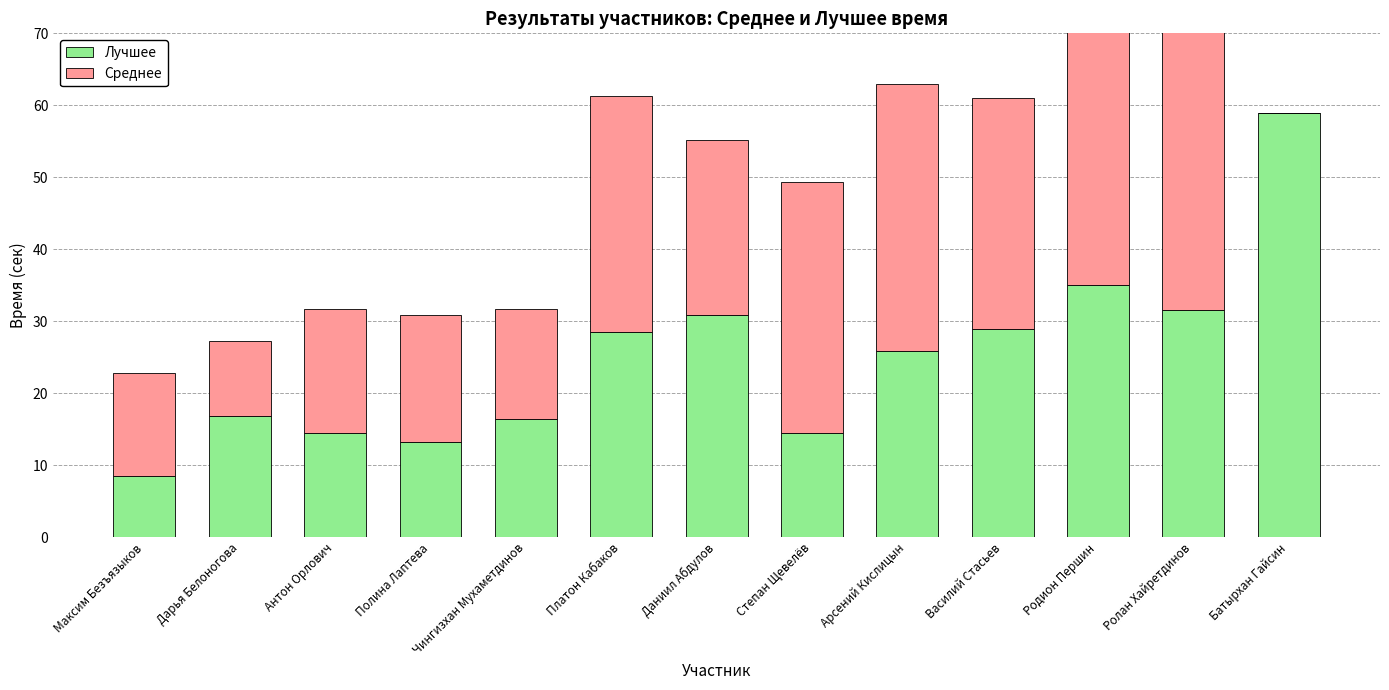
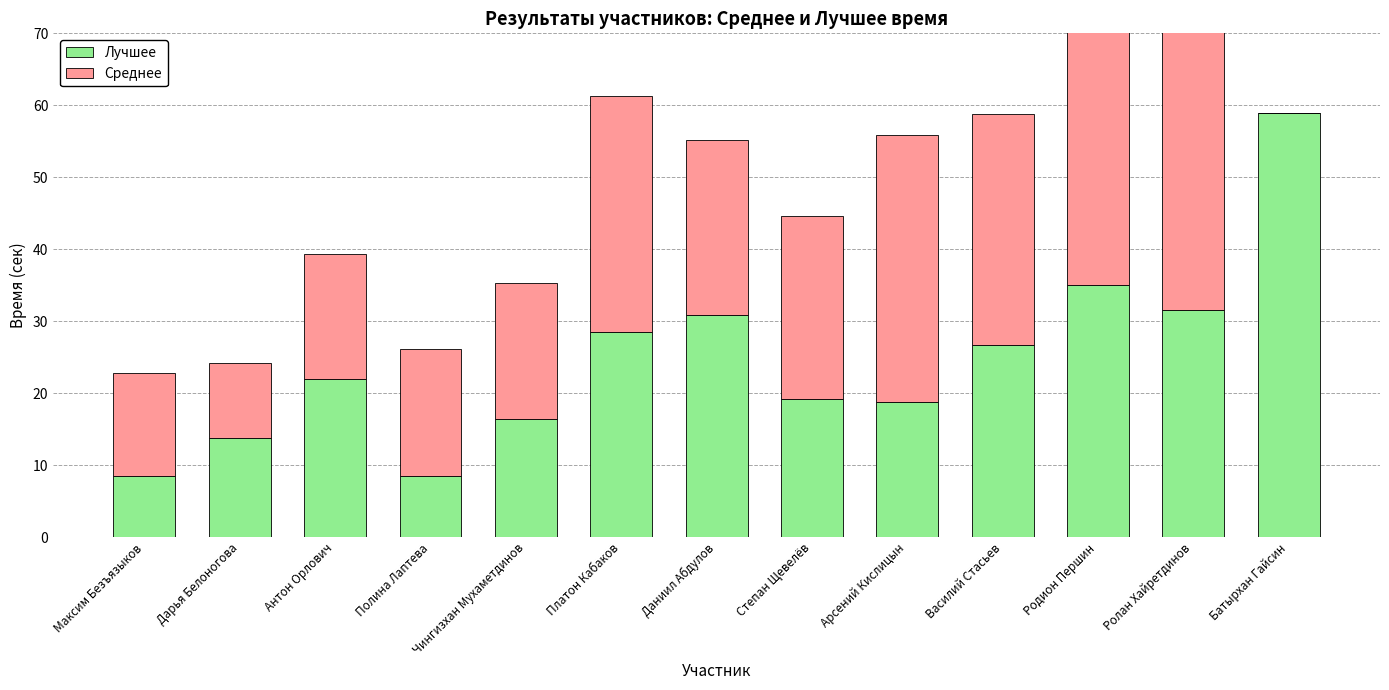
Лучшее, Дарья Белоногова: 17 -> 14
Лучшее, Антон Орлович: 14 -> 22
Лучшее, Полина Лаптева: 13 -> 9
Среднее, Чингизхан Мухаметдинов: 15 -> 19
Лучшее, Степан Щевелёв: 15 -> 19
Среднее, Степан Щевелёв: 35 -> 25
Лучшее, Арсений Кислицын: 26 -> 19
Лучшее, Василий Стасьев: 29 -> 27
